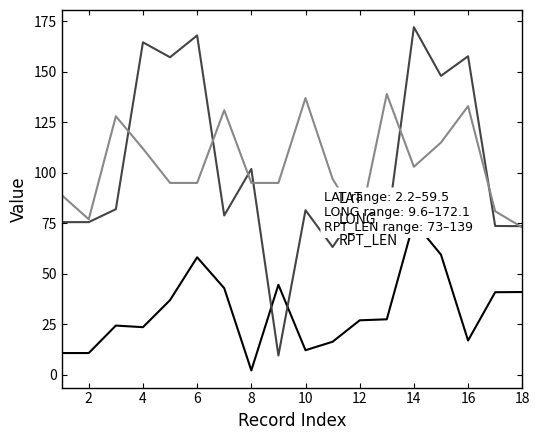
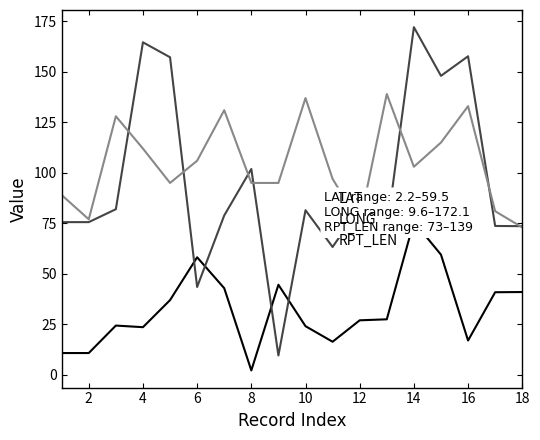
LONG, 6: 168 -> 44
RPT_LEN, 6: 95 -> 106
LAT, 10: 12 -> 24
